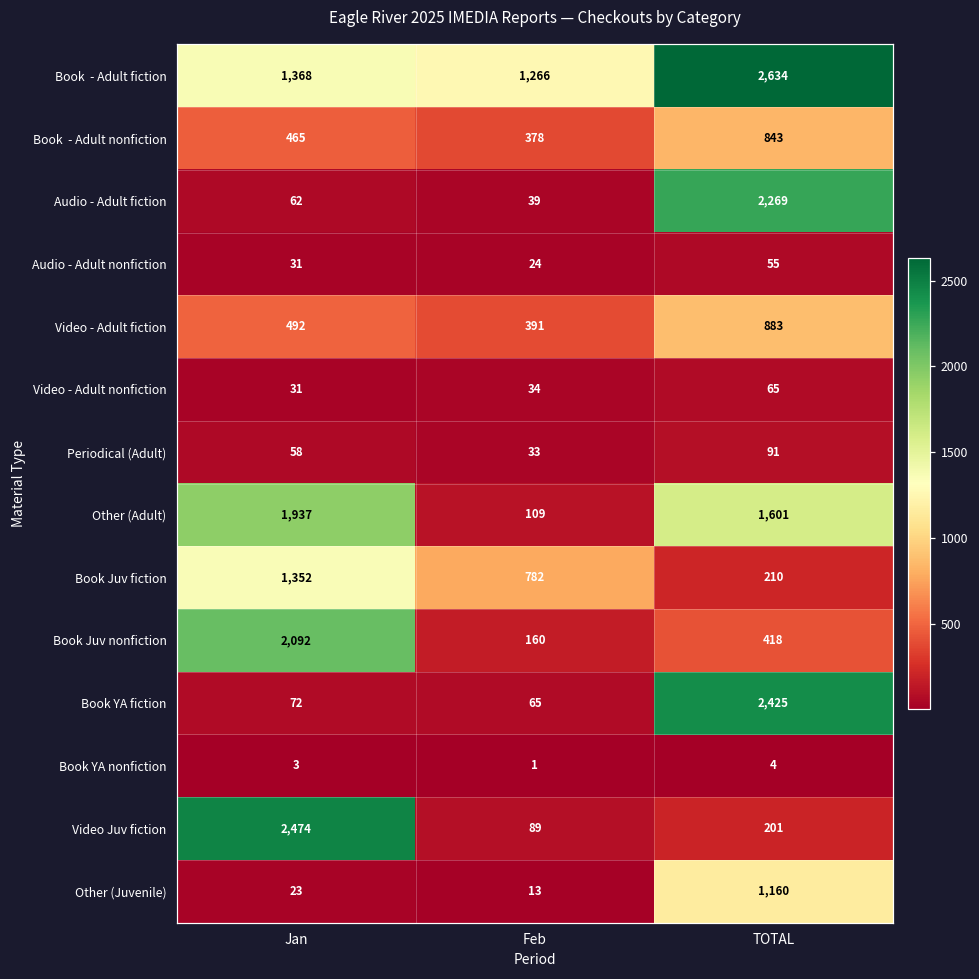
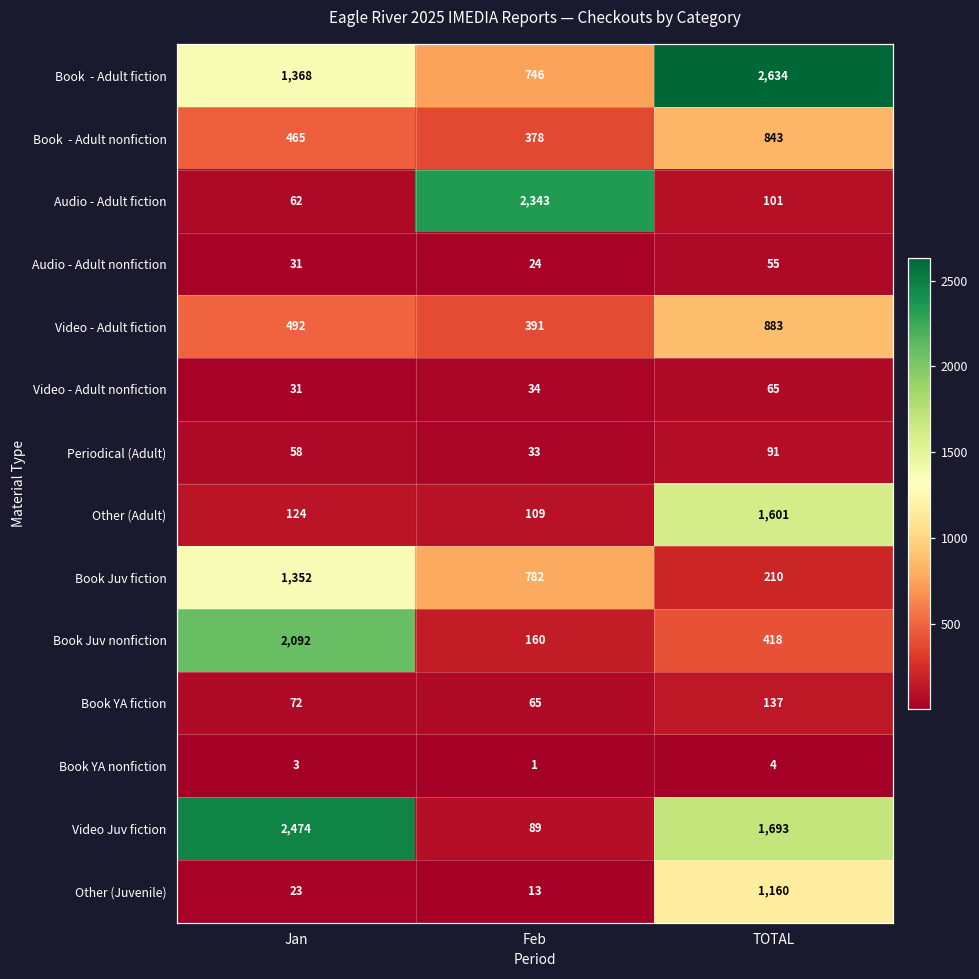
Book - Adult fiction, Feb: 1,266 -> 746
Audio - Adult fiction, Feb: 39 -> 2,343
Audio - Adult fiction, TOTAL: 2,269 -> 101
Other (Adult), Jan: 1,937 -> 124
Book YA fiction, TOTAL: 2,425 -> 137
Video Juv fiction, TOTAL: 201 -> 1,693
